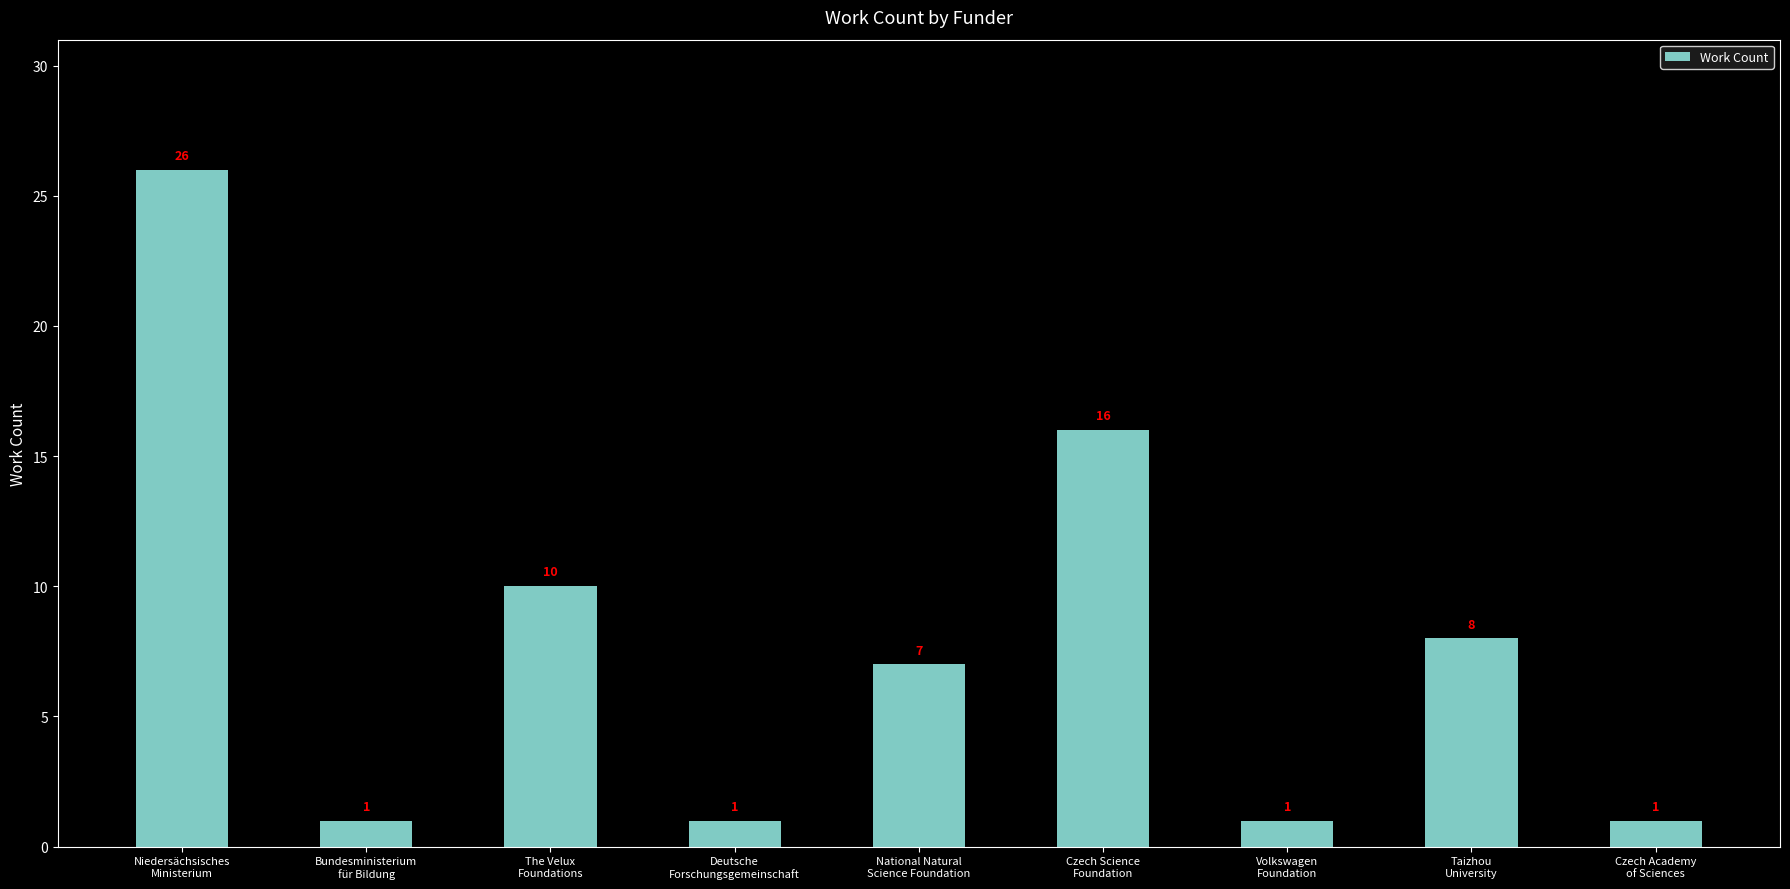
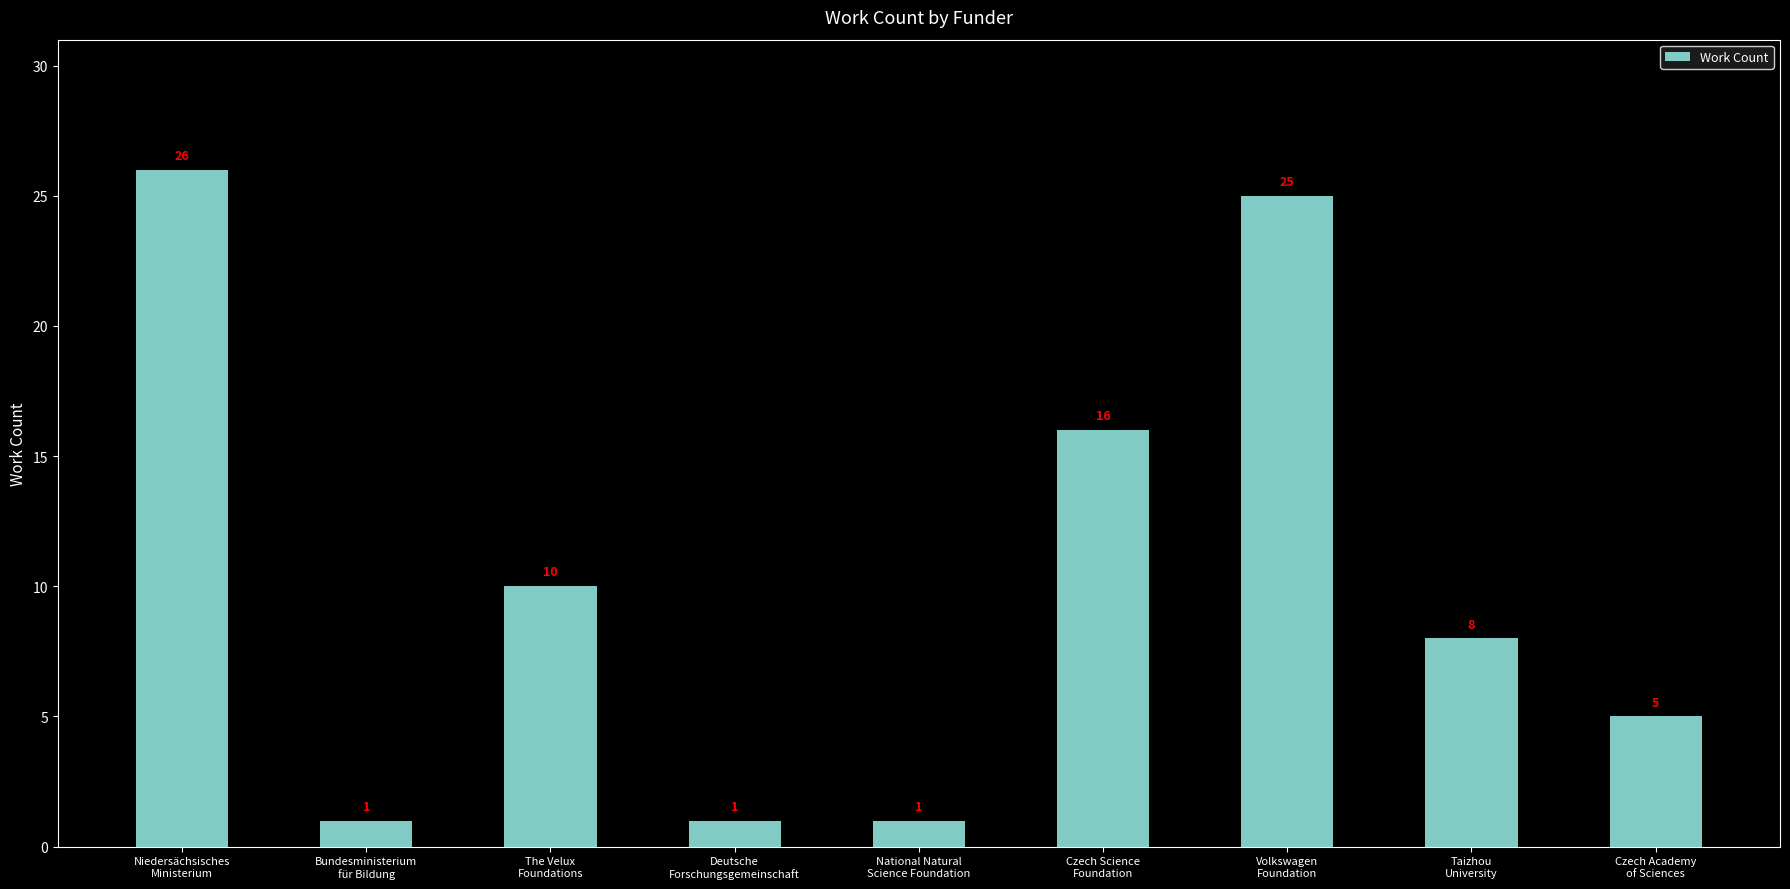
National Natural Science Foundation: 7 -> 1
Volkswagen Foundation: 1 -> 25
Czech Academy of Sciences: 1 -> 5
